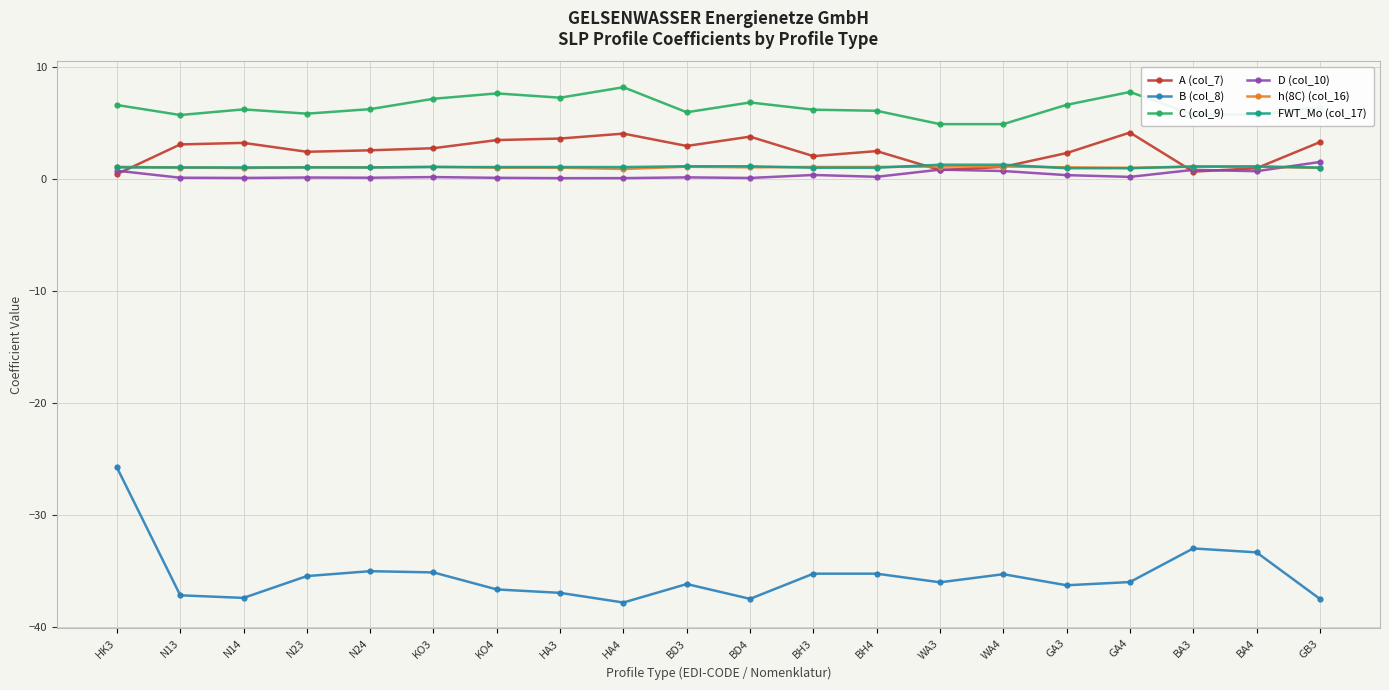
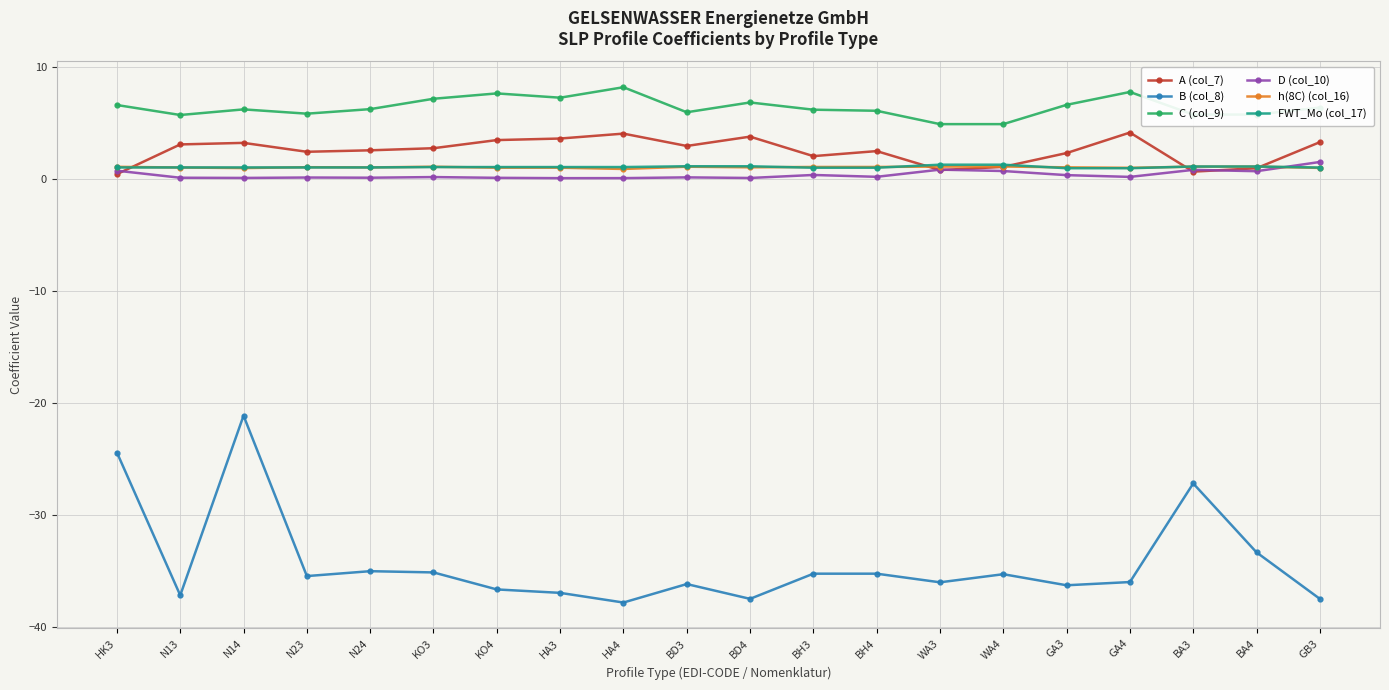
B (col_8), HK3: -25.8 -> -24.4
B (col_8), N14: -37.4 -> -21.1
B (col_8), BA3: -33.0 -> -27.2
